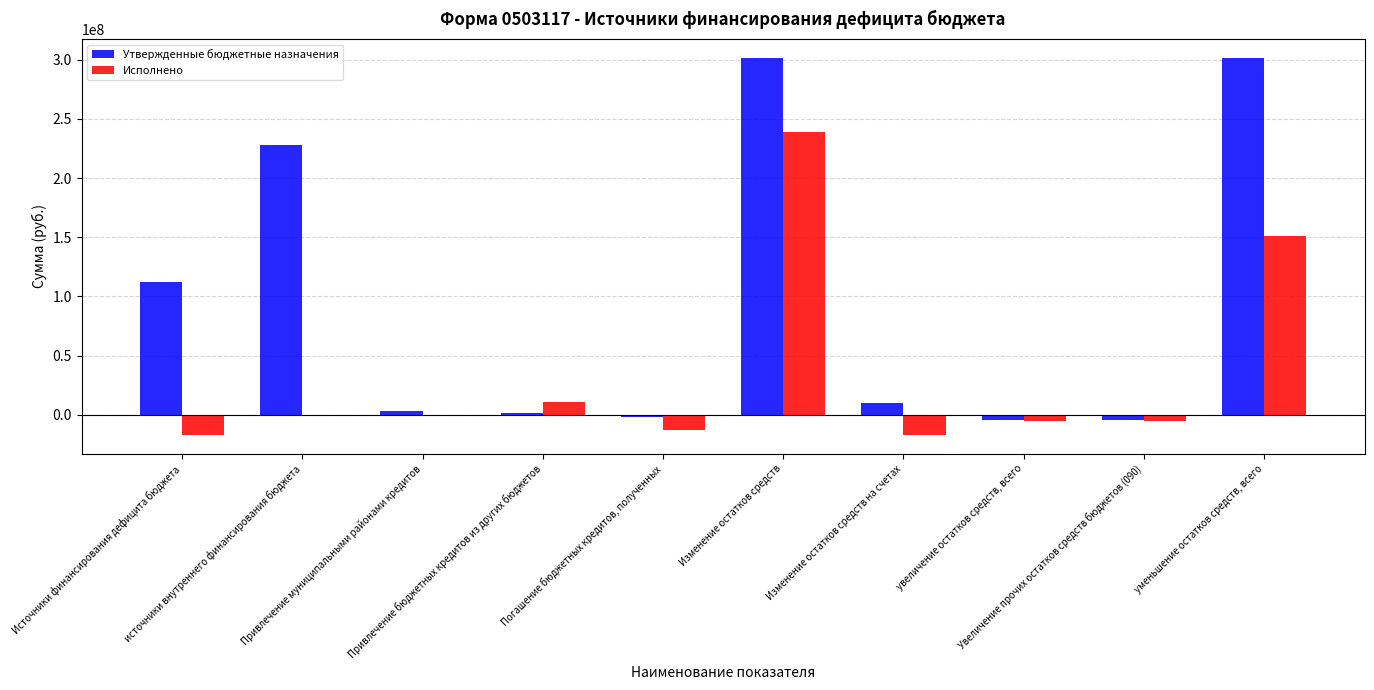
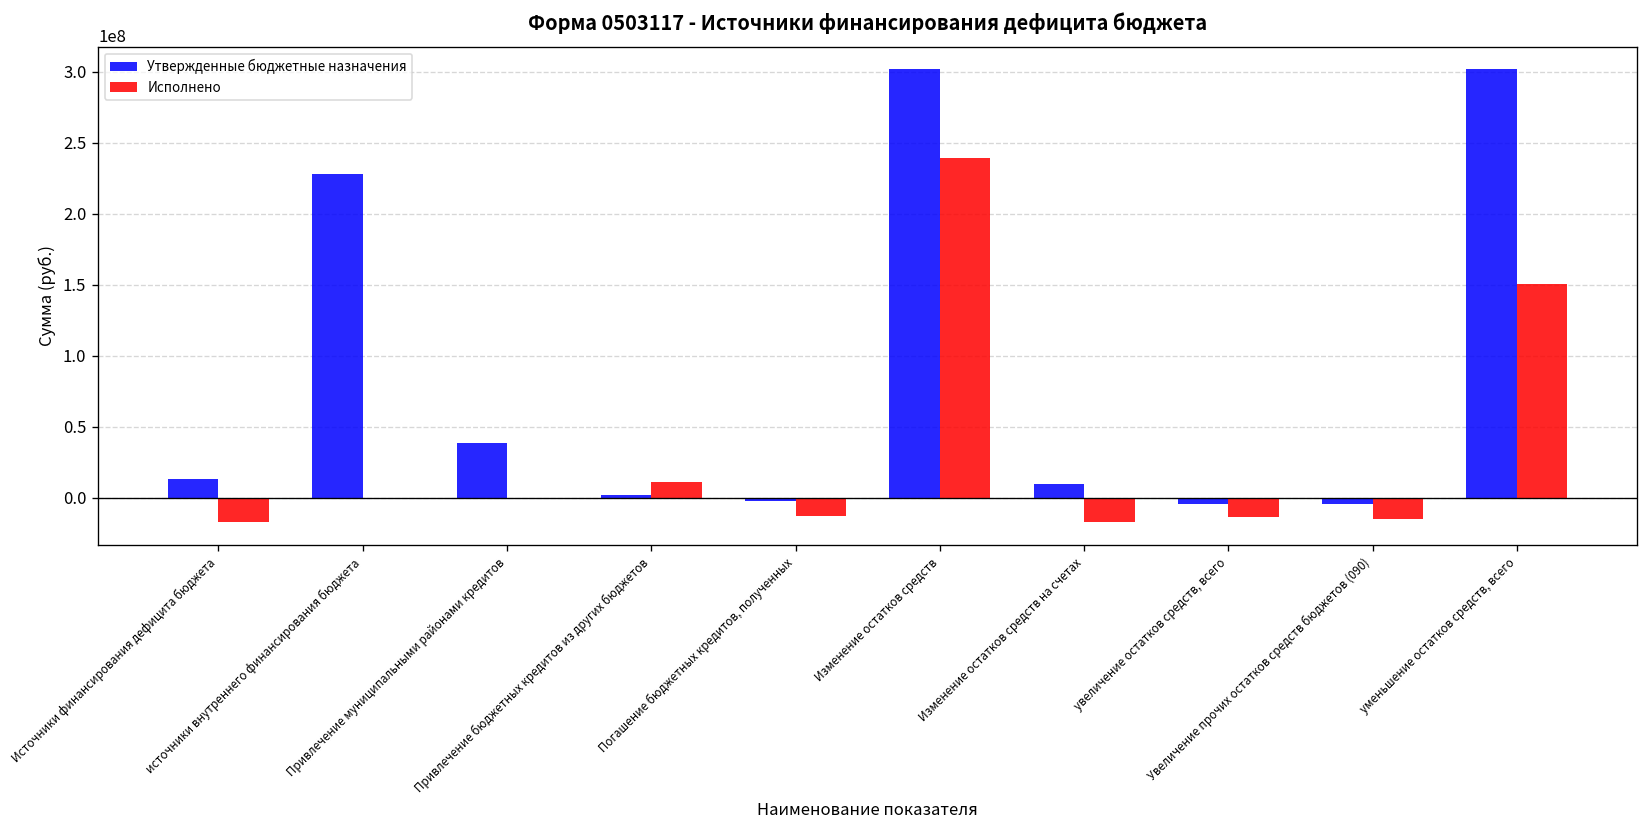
Утвержденные бюджетные назначения, Источники финансирования дефицита бюджета: 112000000 -> 13000000
Утвержденные бюджетные назначения, Привлечение муниципальными районами кредитов: 4000000 -> 38000000
Исполнено, увеличение остатков средств, всего: -5000000 -> -14000000
Исполнено, Увеличение прочих остатков средств бюджетов (090): -5000000 -> -15000000
